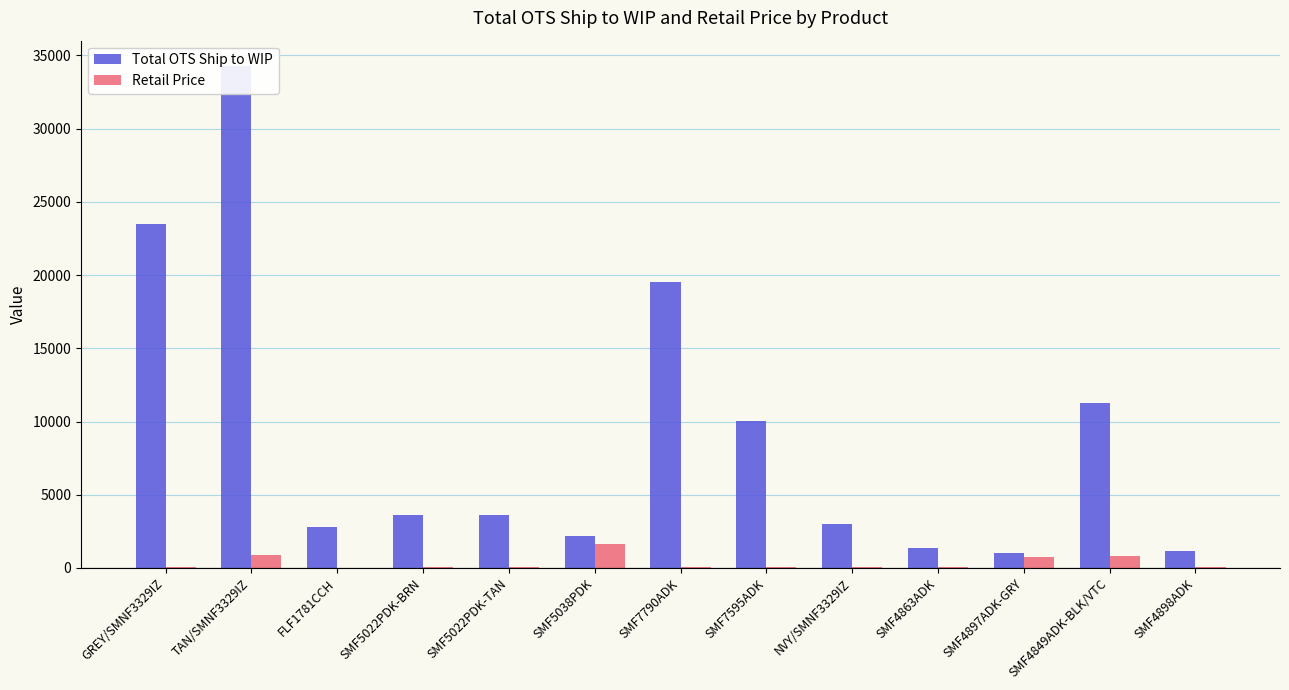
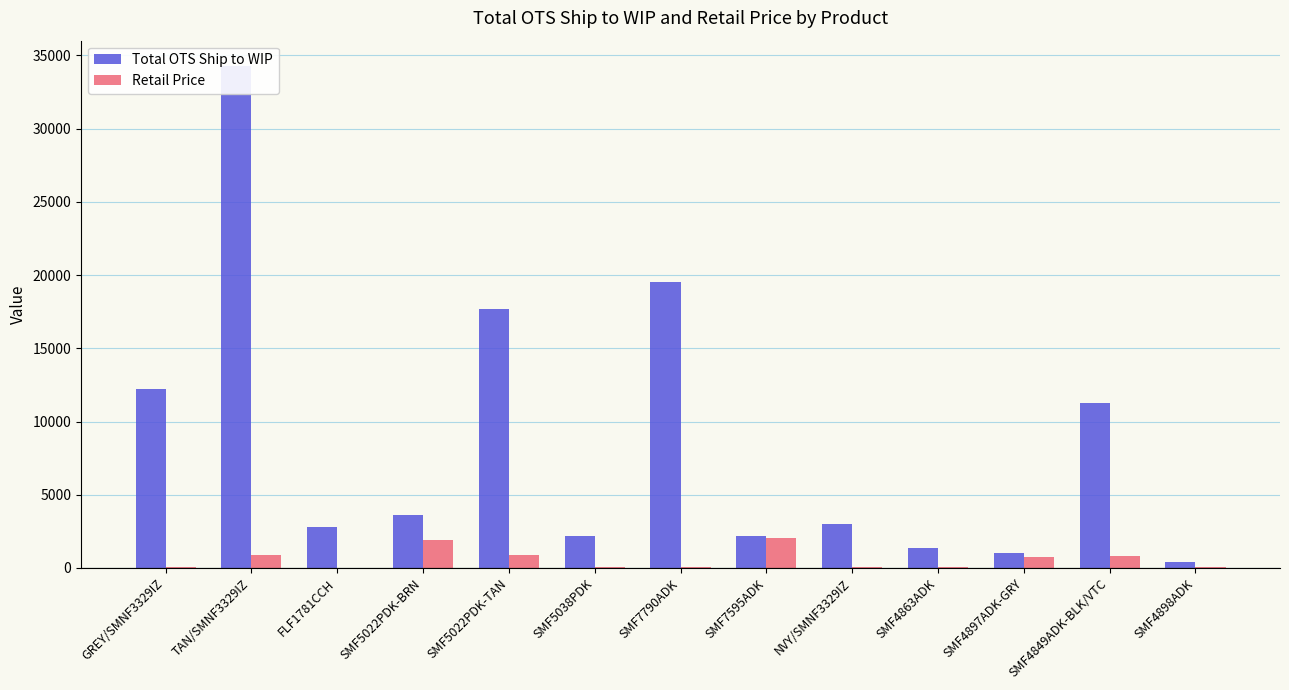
Total OTS Ship to WIP, GREY/SMNF3329IZ: 23500 -> 12200
Retail Price, SMF5022PDK-BRN: 0 -> 1900
Total OTS Ship to WIP, SMF5022PDK-TAN: 3600 -> 17700
Retail Price, SMF5022PDK-TAN: 0 -> 900
Retail Price, SMF5038PDK: 1600 -> 0
Total OTS Ship to WIP, SMF7595ADK: 10000 -> 2200
Retail Price, SMF7595ADK: 0 -> 2000
Total OTS Ship to WIP, SMF4898ADK: 1100 -> 400
